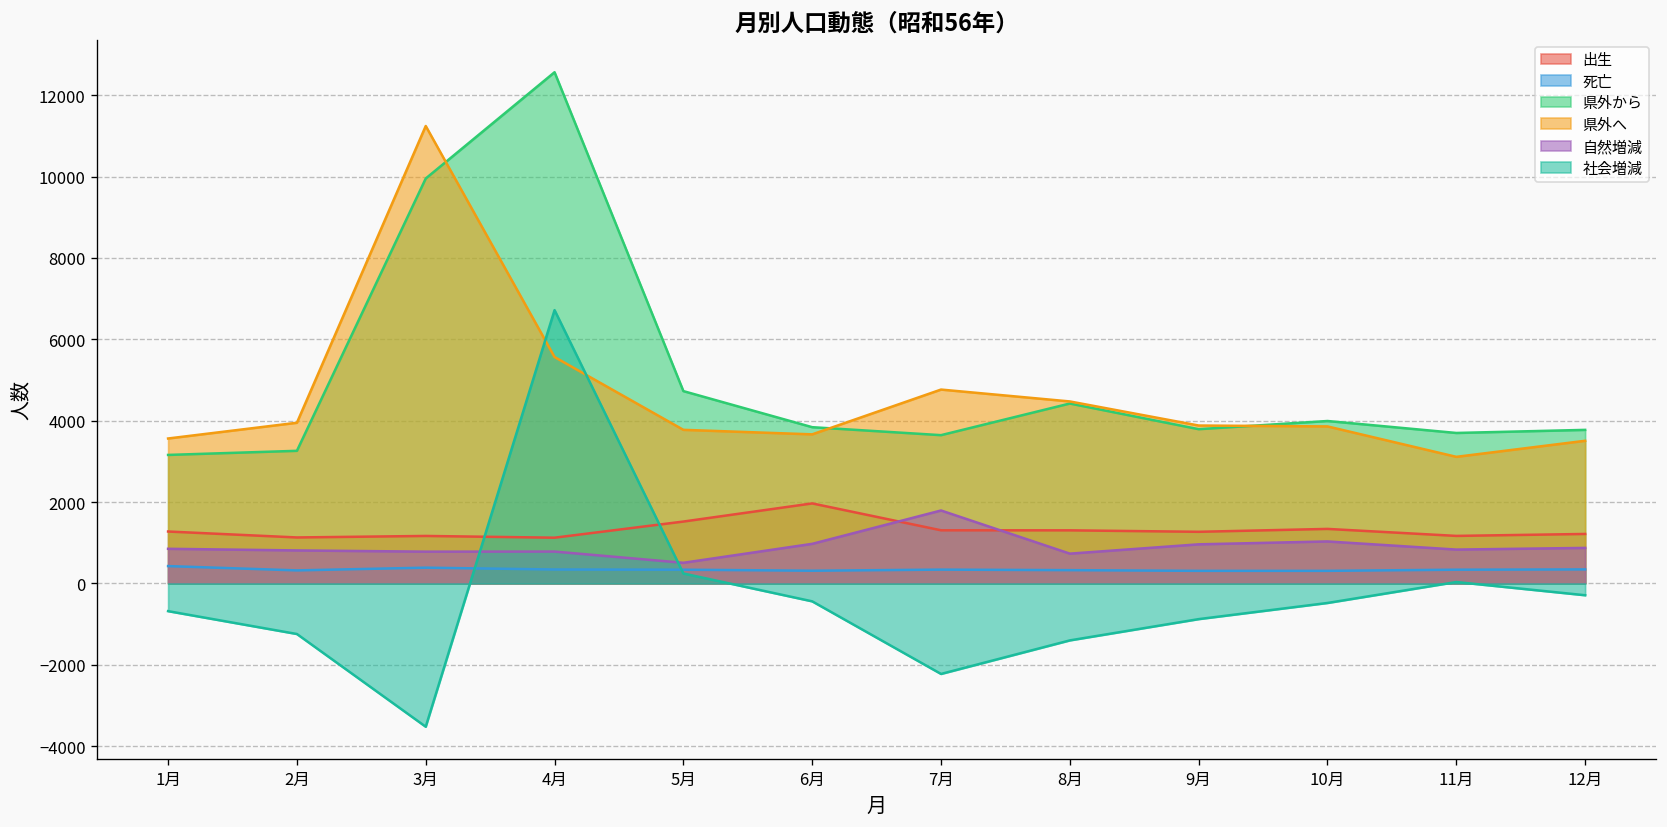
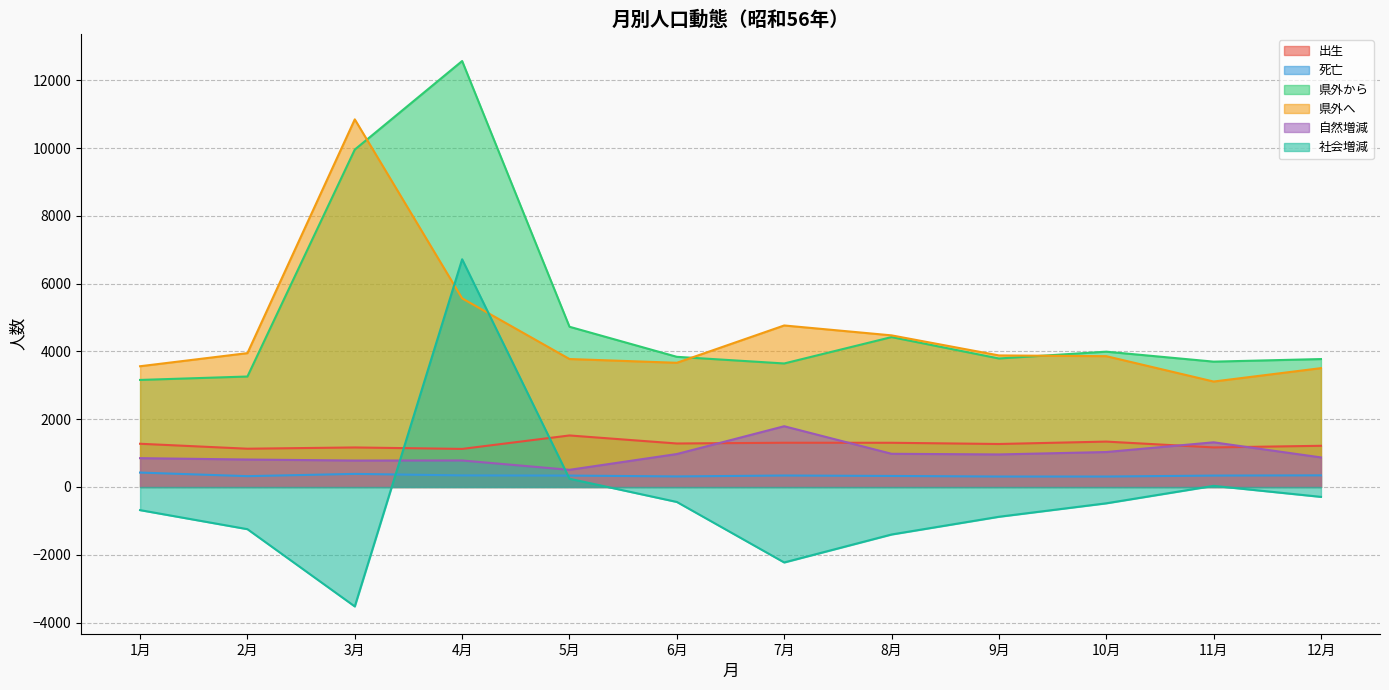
県外へ, 3月: 11200 -> 10800
出生, 6月: 2000 -> 1300
自然増減, 8月: 700 -> 1000
自然増減, 11月: 800 -> 1300
